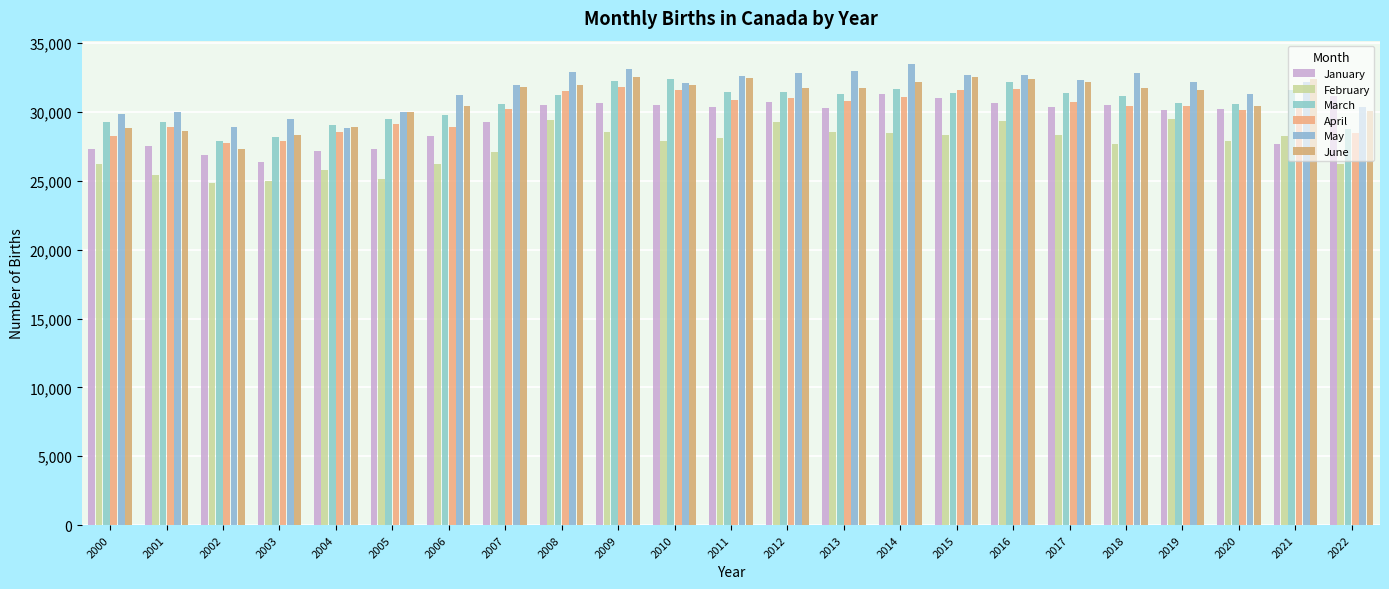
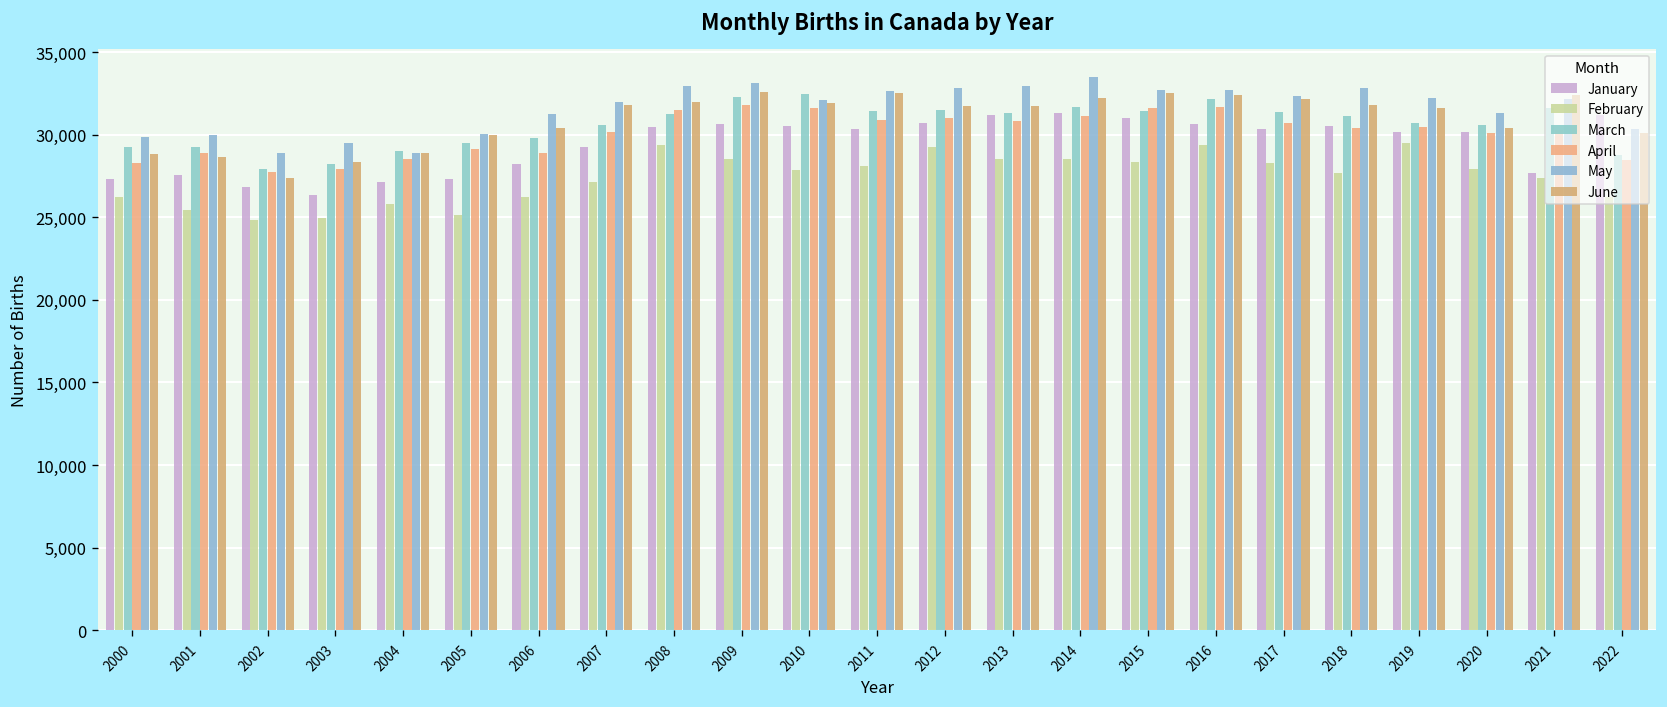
January, 2013: 30,300 -> 31,200
February, 2021: 28,300 -> 27,400
